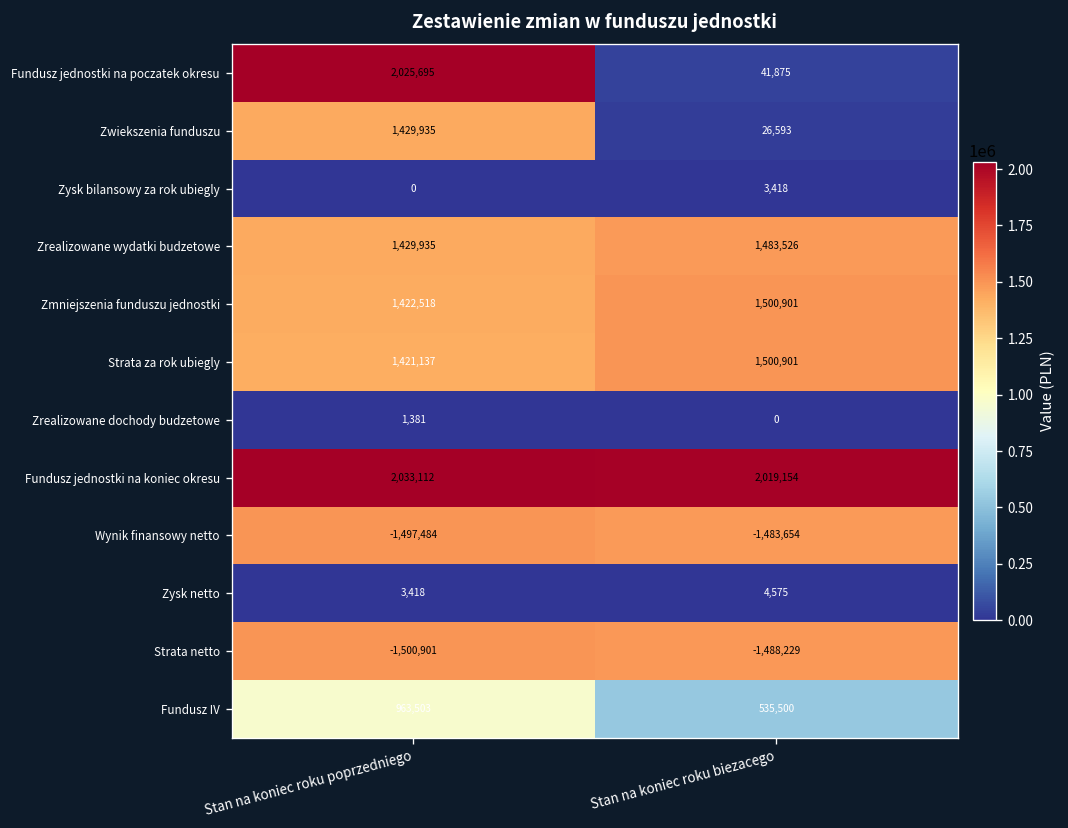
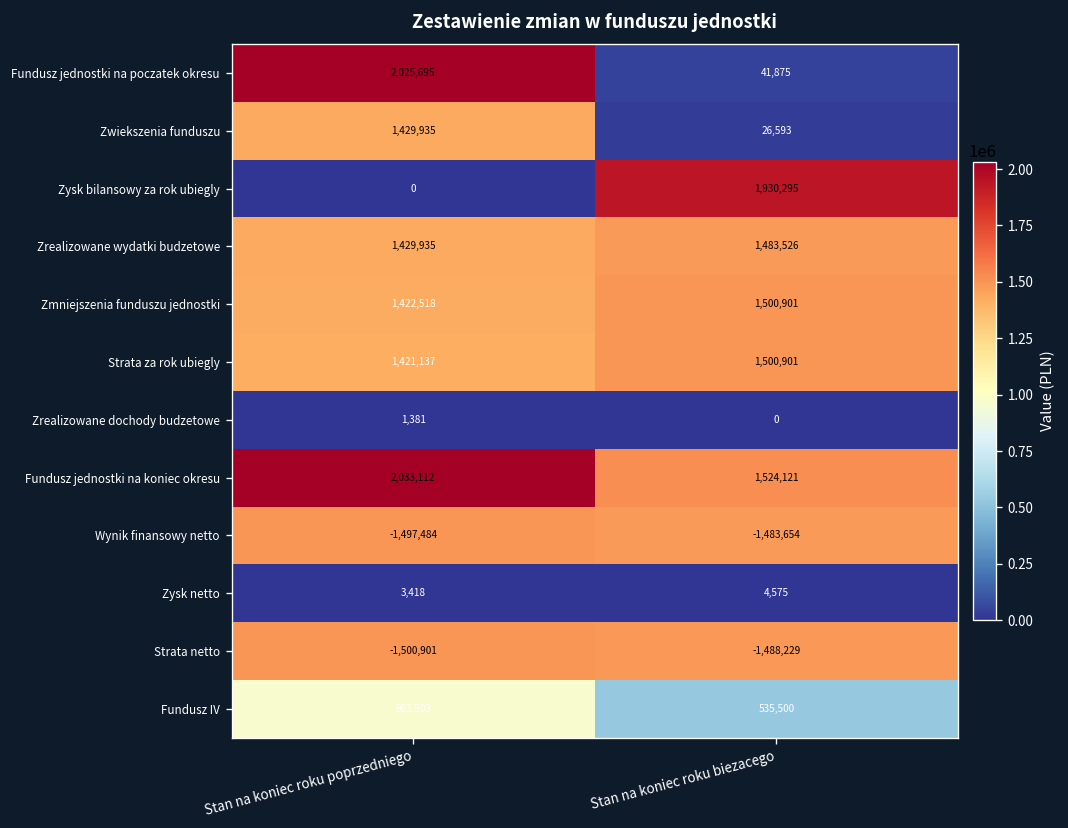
Zysk bilansowy za rok ubiegly, Stan na koniec roku biezacego: 3,418 -> 1,930,295
Fundusz jednostki na koniec okresu, Stan na koniec roku biezacego: 2,019,154 -> 1,524,121
